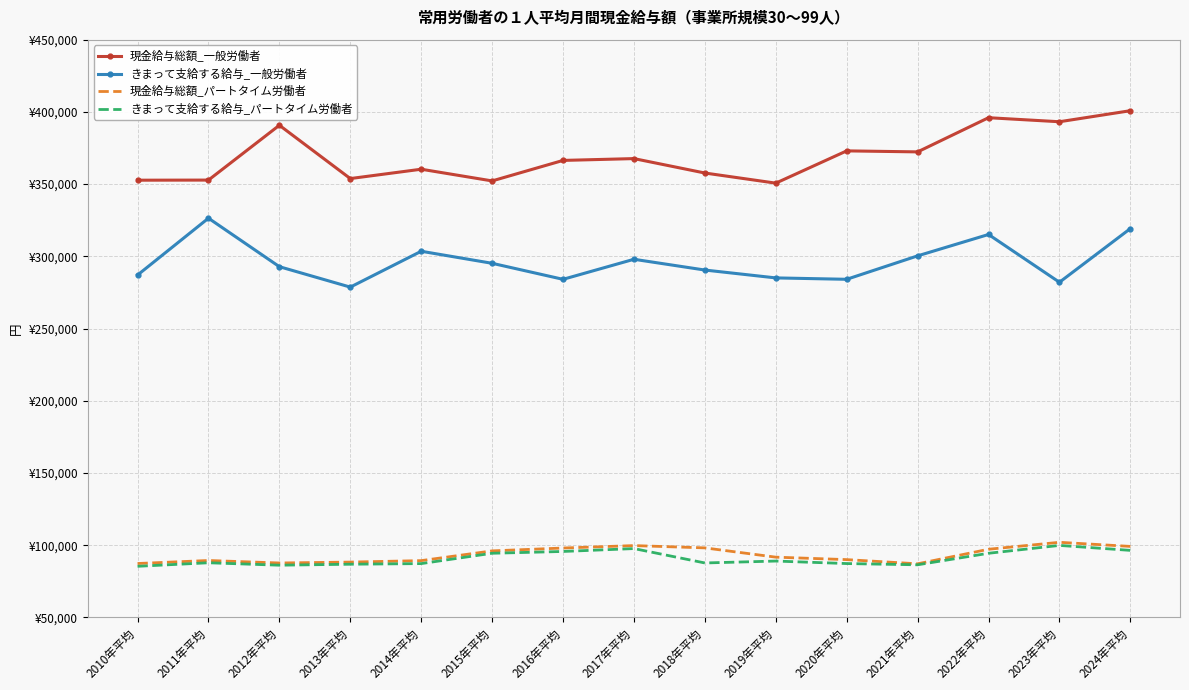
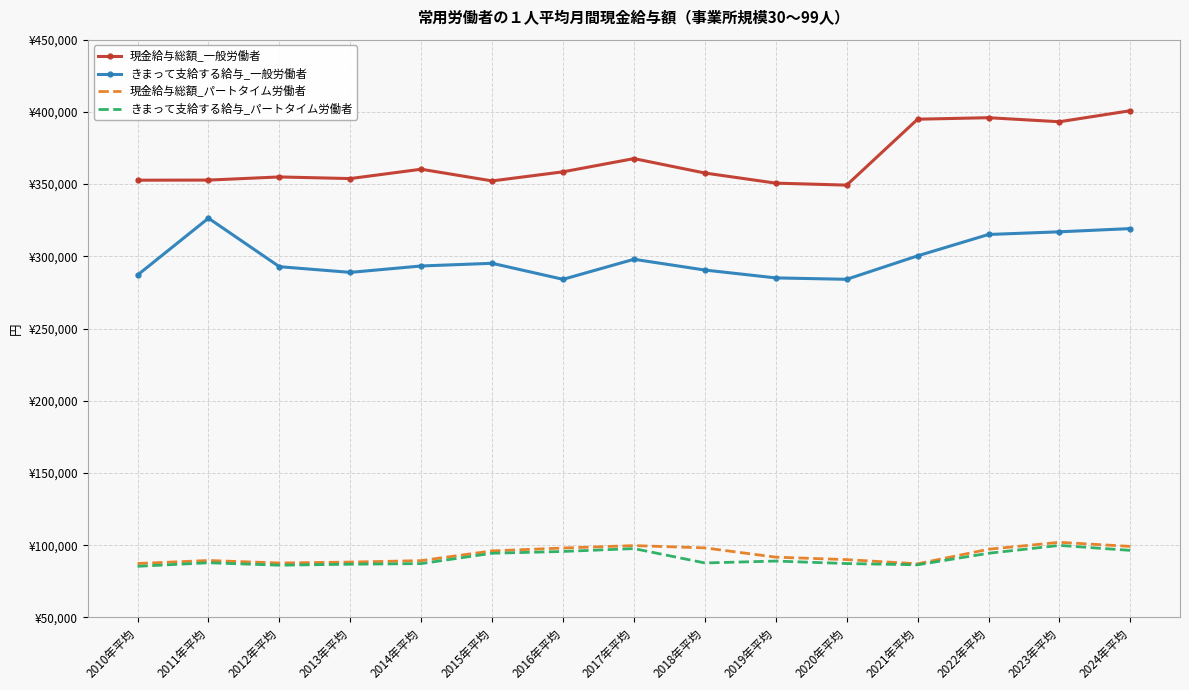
現金給与総額_一般労働者, 2012年平均: ¥391,000 -> ¥355,000
きまって支給する給与_一般労働者, 2013年平均: ¥279,000 -> ¥289,000
きまって支給する給与_一般労働者, 2014年平均: ¥304,000 -> ¥293,000
現金給与総額_一般労働者, 2016年平均: ¥366,000 -> ¥359,000
現金給与総額_一般労働者, 2020年平均: ¥373,000 -> ¥349,000
現金給与総額_一般労働者, 2021年平均: ¥372,000 -> ¥395,000
きまって支給する給与_一般労働者, 2023年平均: ¥282,000 -> ¥317,000
